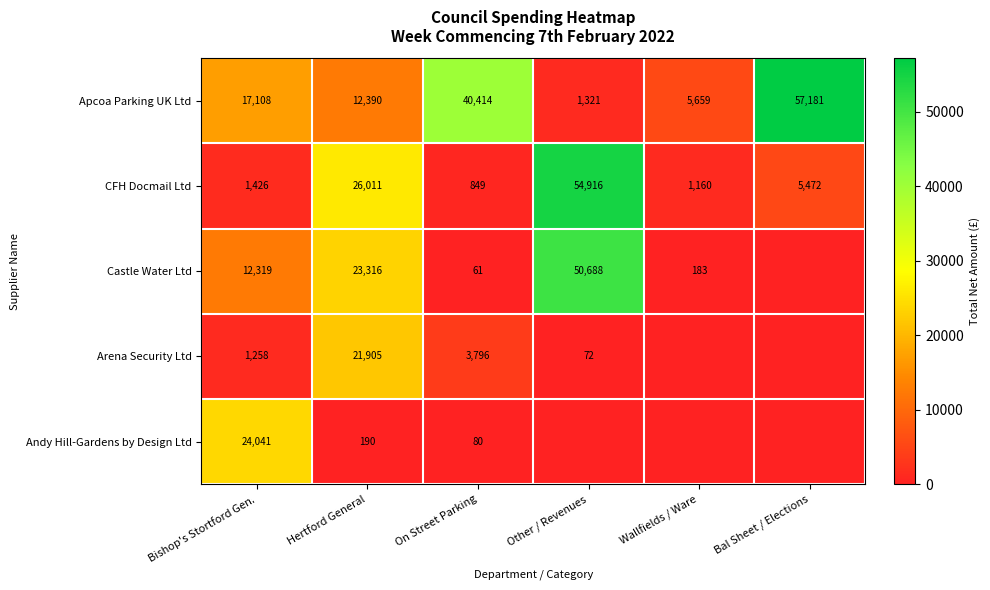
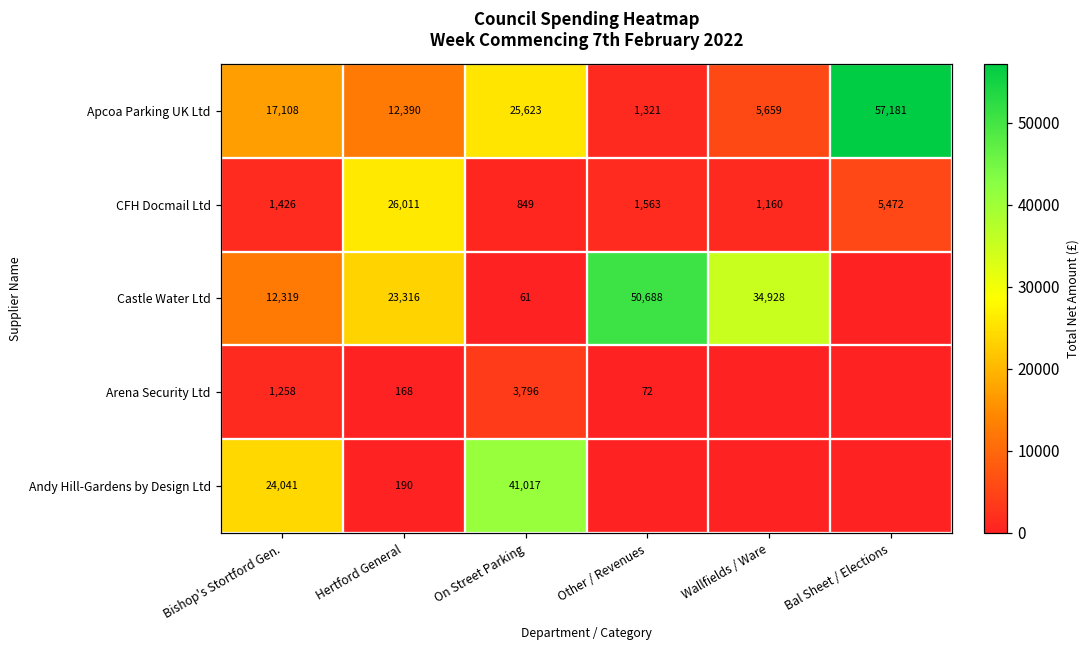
Apcoa Parking UK Ltd, On Street Parking: 40,414 -> 25,623
CFH Docmail Ltd, Other / Revenues: 54,916 -> 1,563
Castle Water Ltd, Wallfields / Ware: 183 -> 34,928
Arena Security Ltd, Hertford General: 21,905 -> 168
Andy Hill-Gardens by Design Ltd, On Street Parking: 80 -> 41,017
